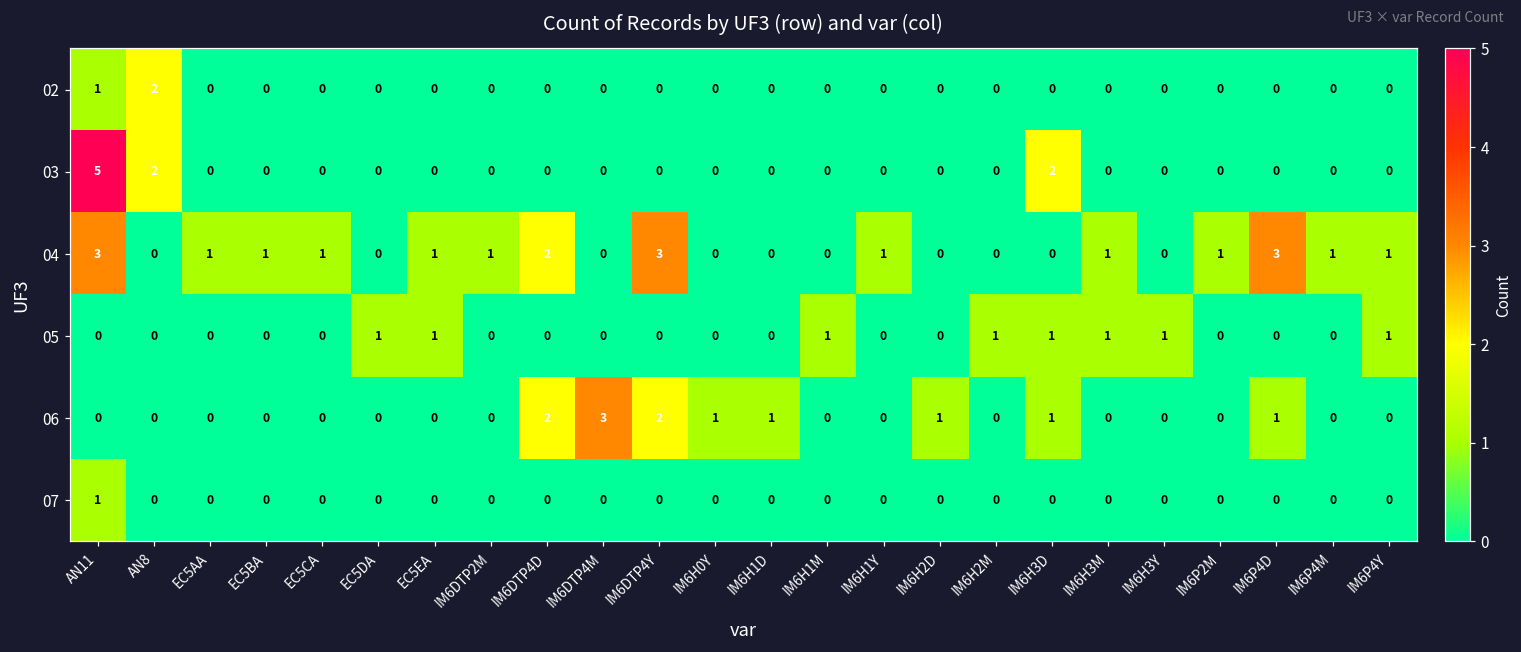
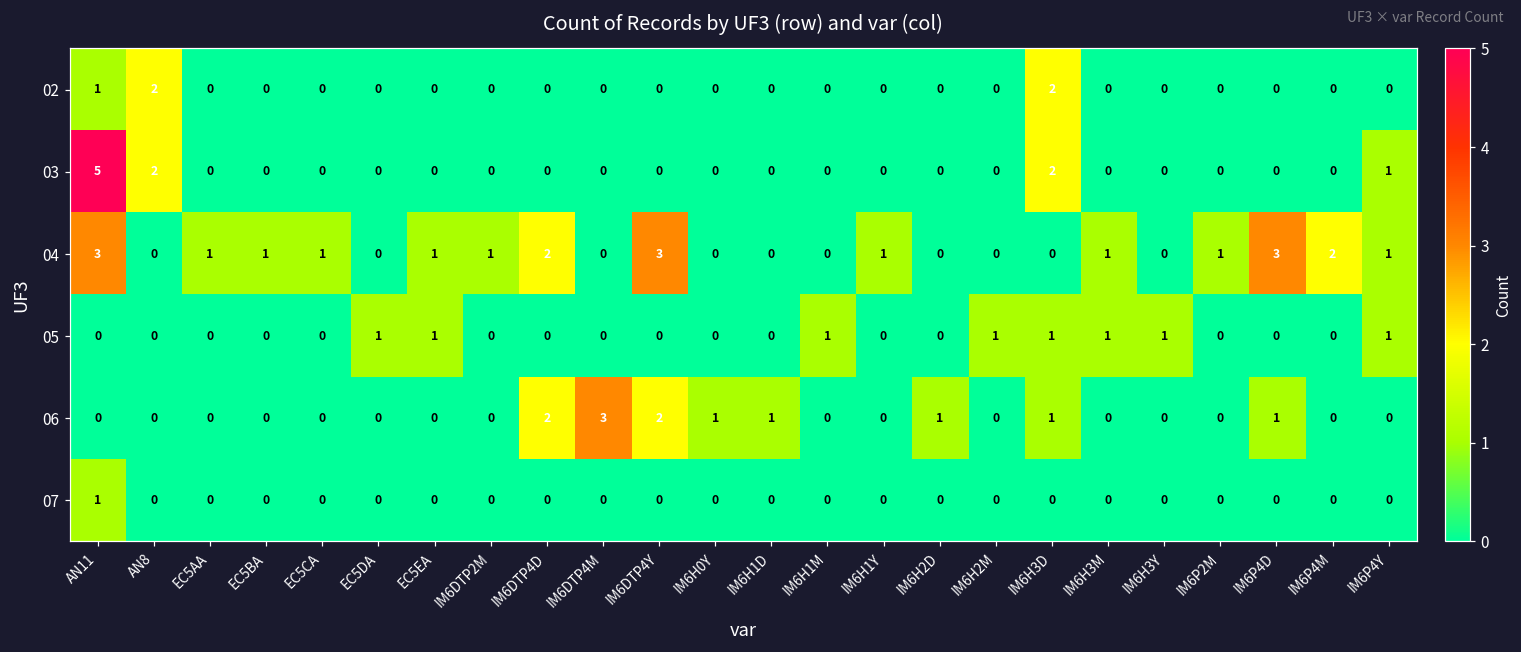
02, IM6H3D: 0 -> 2
03, IM6P4Y: 0 -> 1
04, IM6P4M: 1 -> 2
